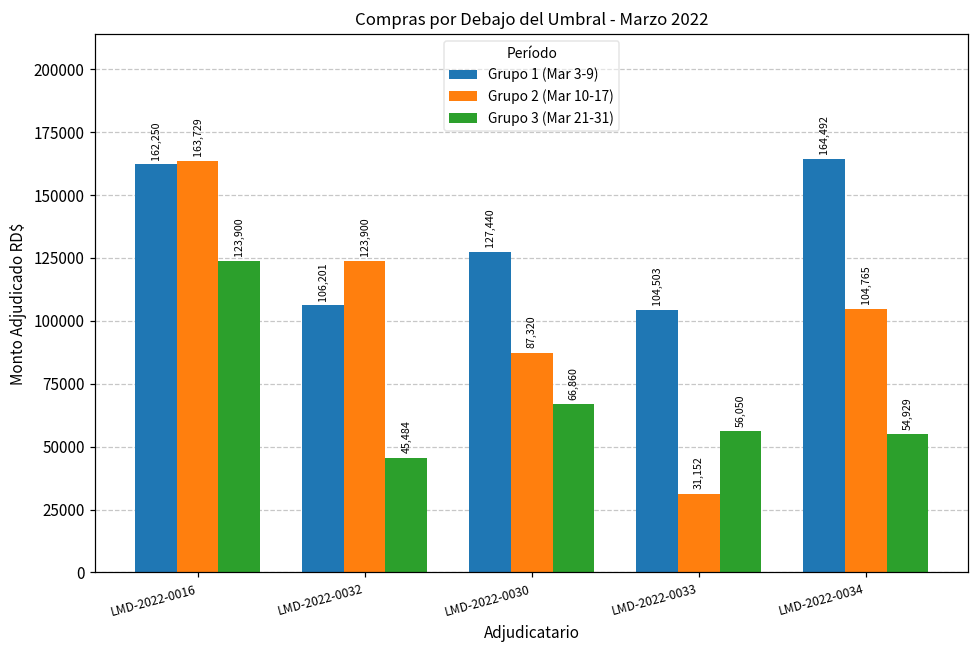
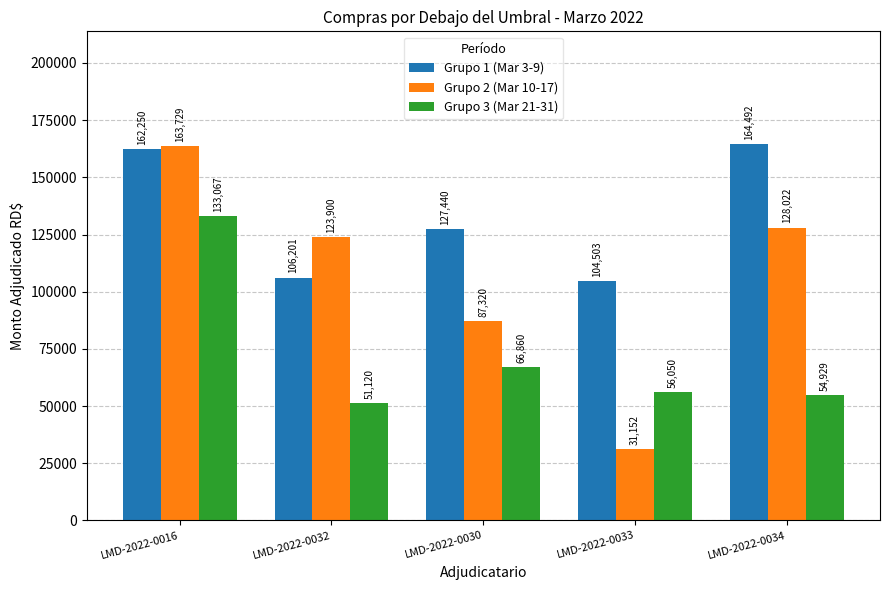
Grupo 3 (Mar 21-31), LMD-2022-0016: 123,900 -> 133,067
Grupo 3 (Mar 21-31), LMD-2022-0032: 45,484 -> 51,120
Grupo 2 (Mar 10-17), LMD-2022-0034: 104,765 -> 128,022
